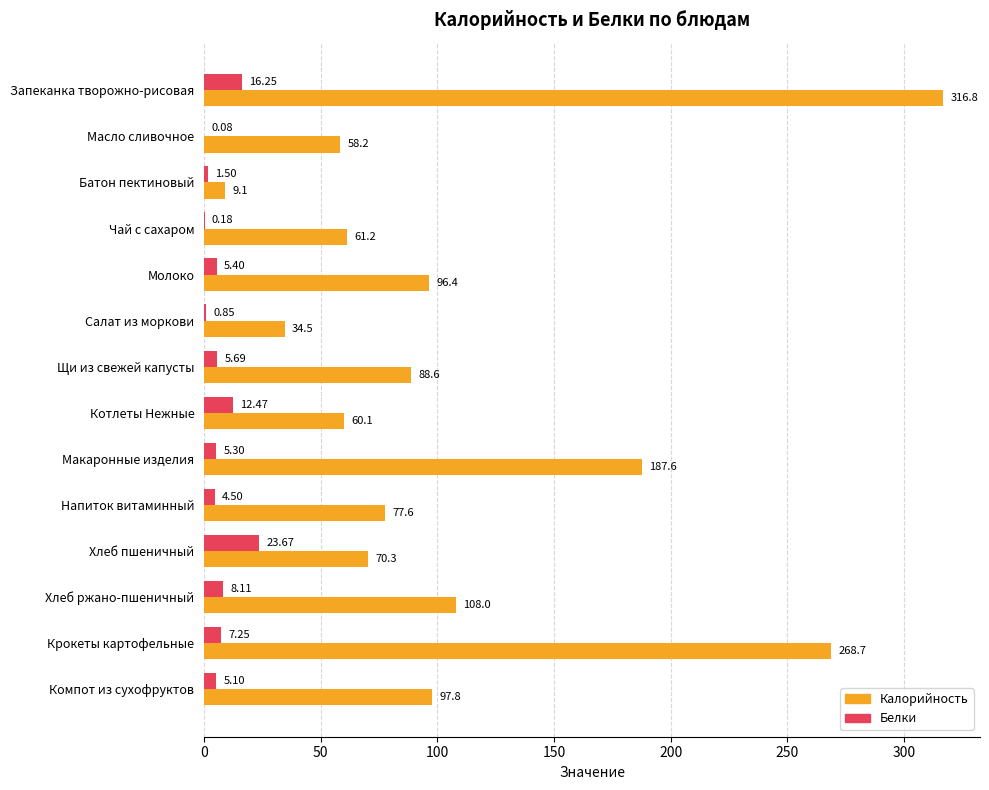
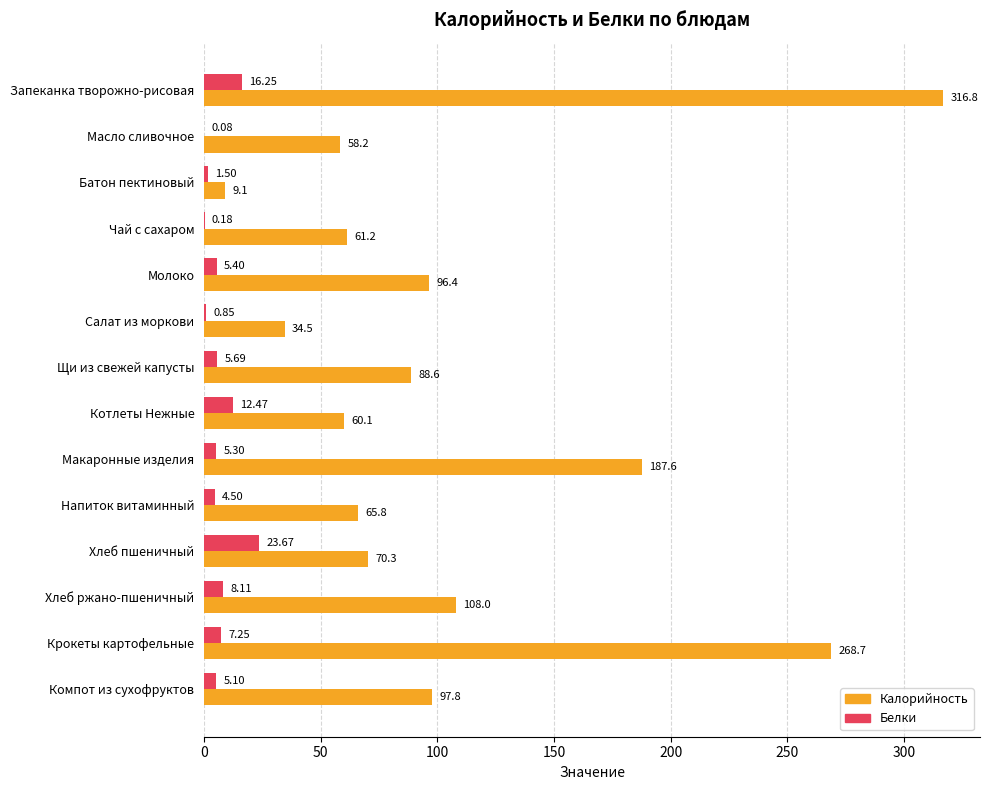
Калорийность, Напиток витаминный: 77.6 -> 65.8
